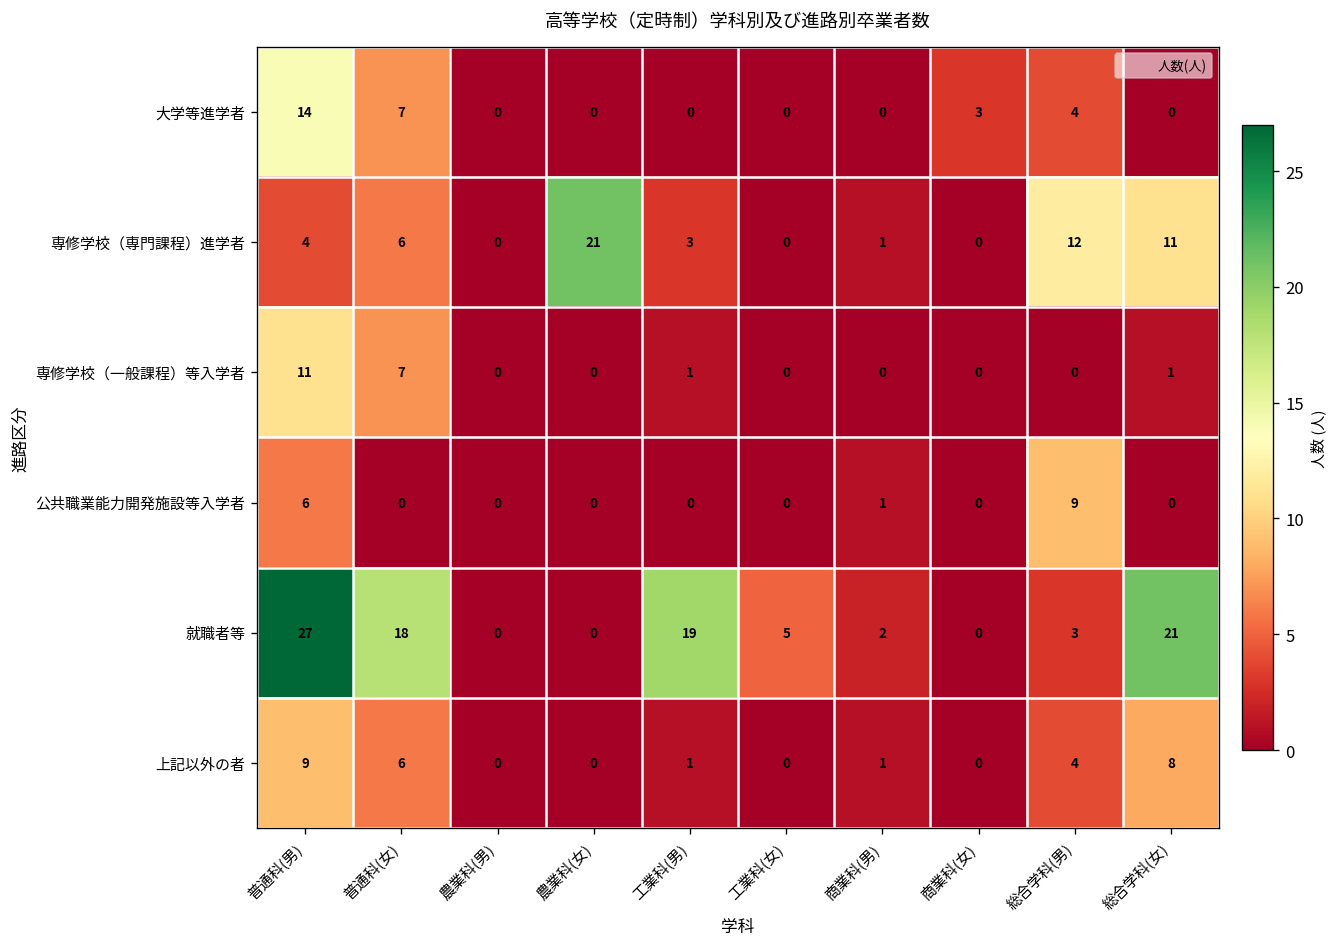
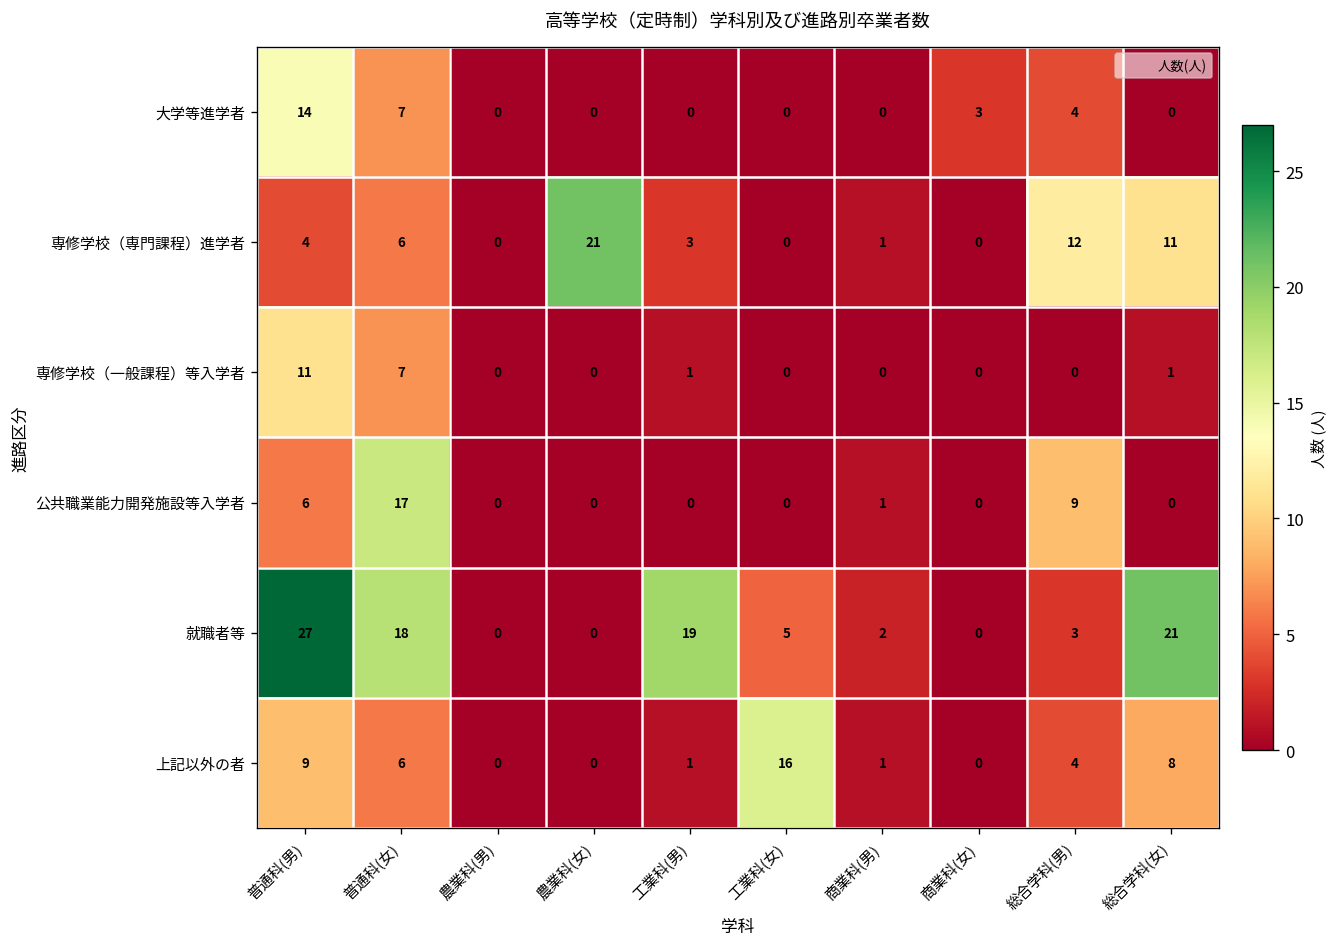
公共職業能力開発施設等入学者, 普通科(女): 0 -> 17
上記以外の者, 工業科(女): 0 -> 16
